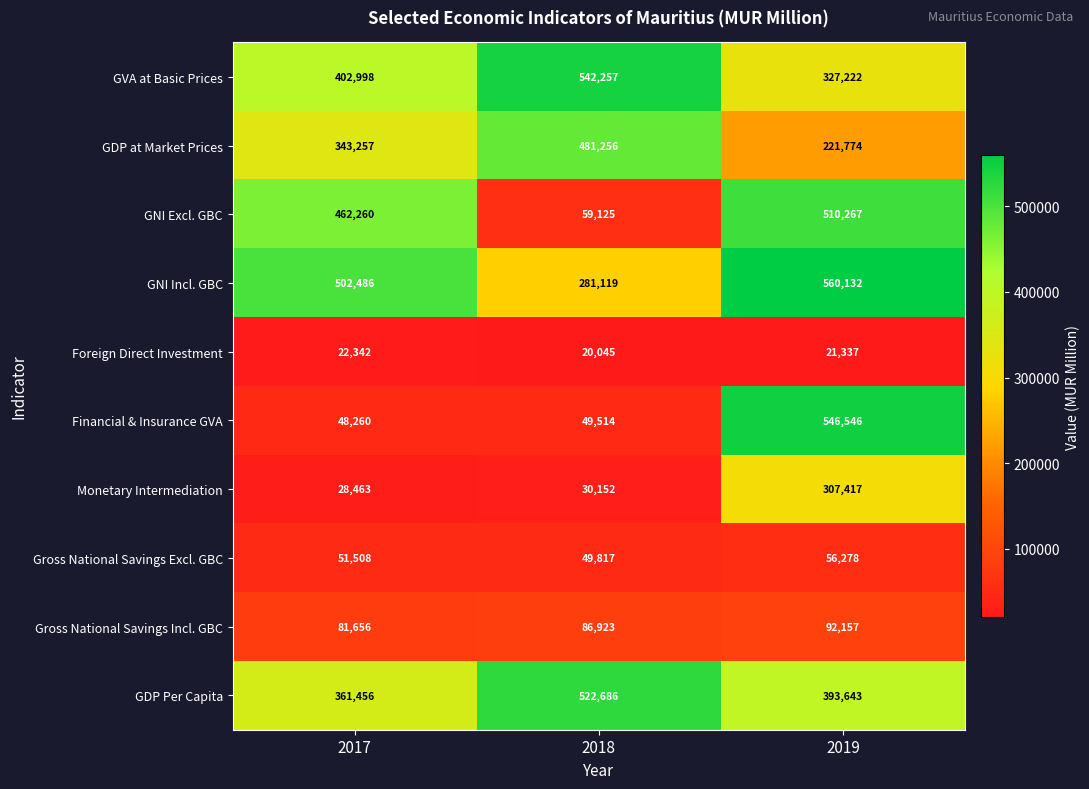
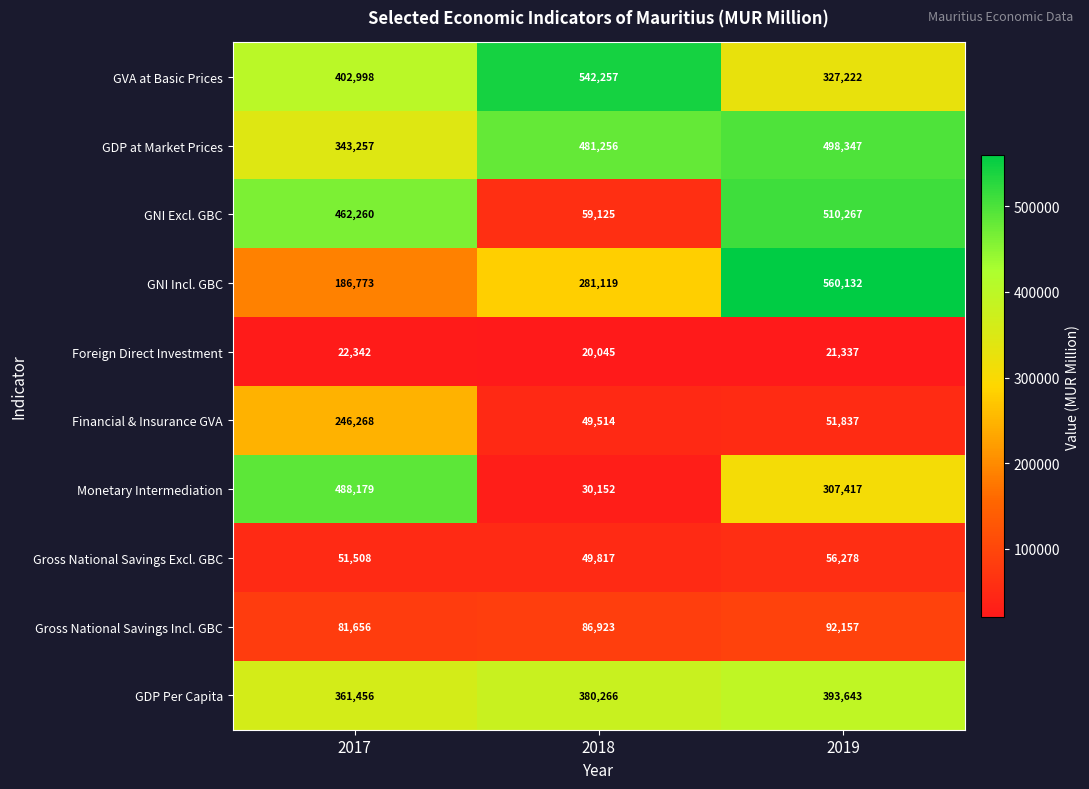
GDP at Market Prices, 2019: 221,774 -> 498,347
GNI Incl. GBC, 2017: 502,486 -> 186,773
Financial & Insurance GVA, 2017: 48,260 -> 246,268
Financial & Insurance GVA, 2019: 546,546 -> 51,837
Monetary Intermediation, 2017: 28,463 -> 488,179
GDP Per Capita, 2018: 522,686 -> 380,266
